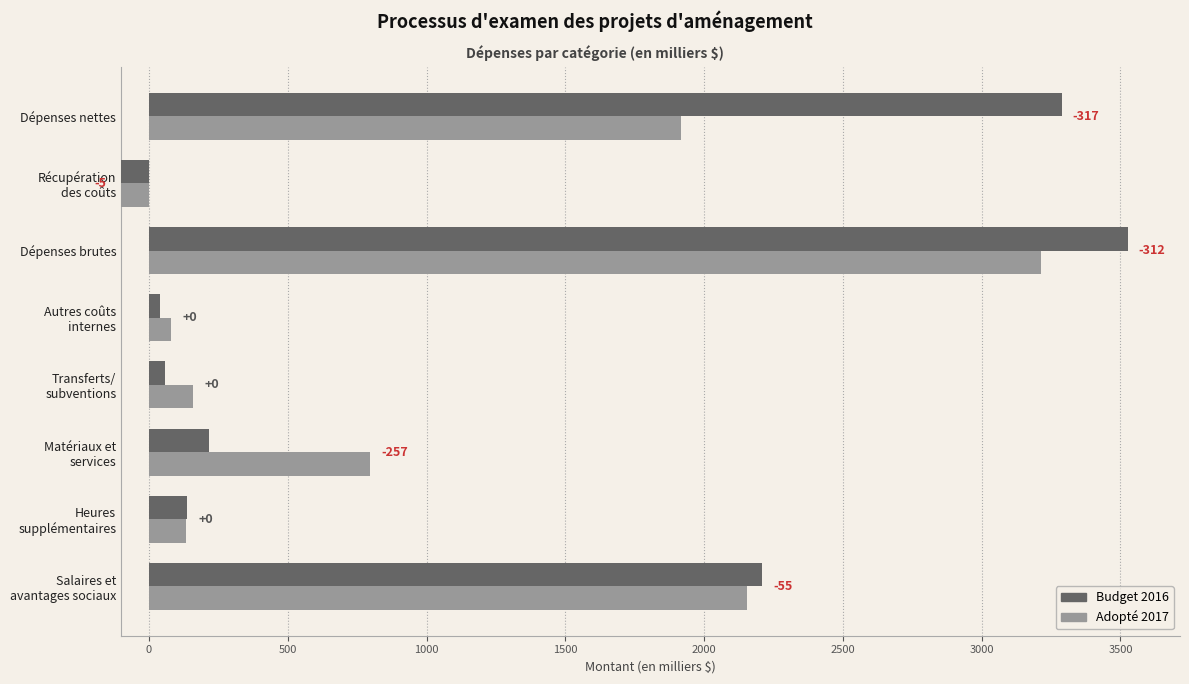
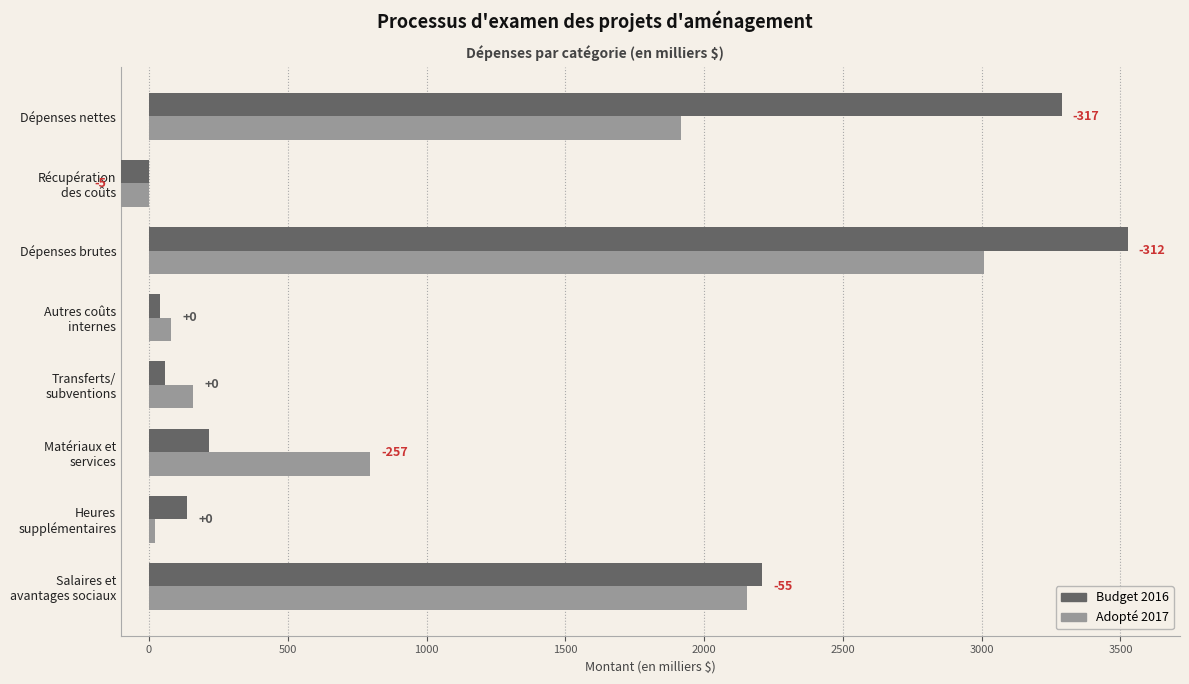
Adopté 2017, Dépenses brutes: 3210 -> 3010
Adopté 2017, Heures supplémentaires: 140 -> 20
